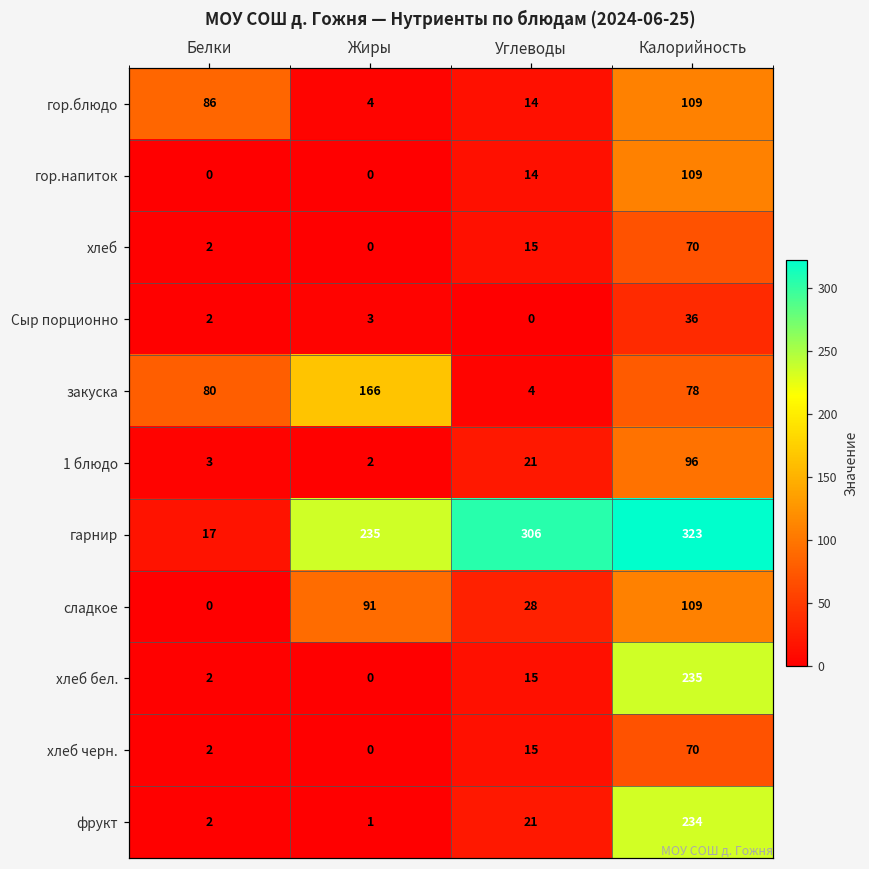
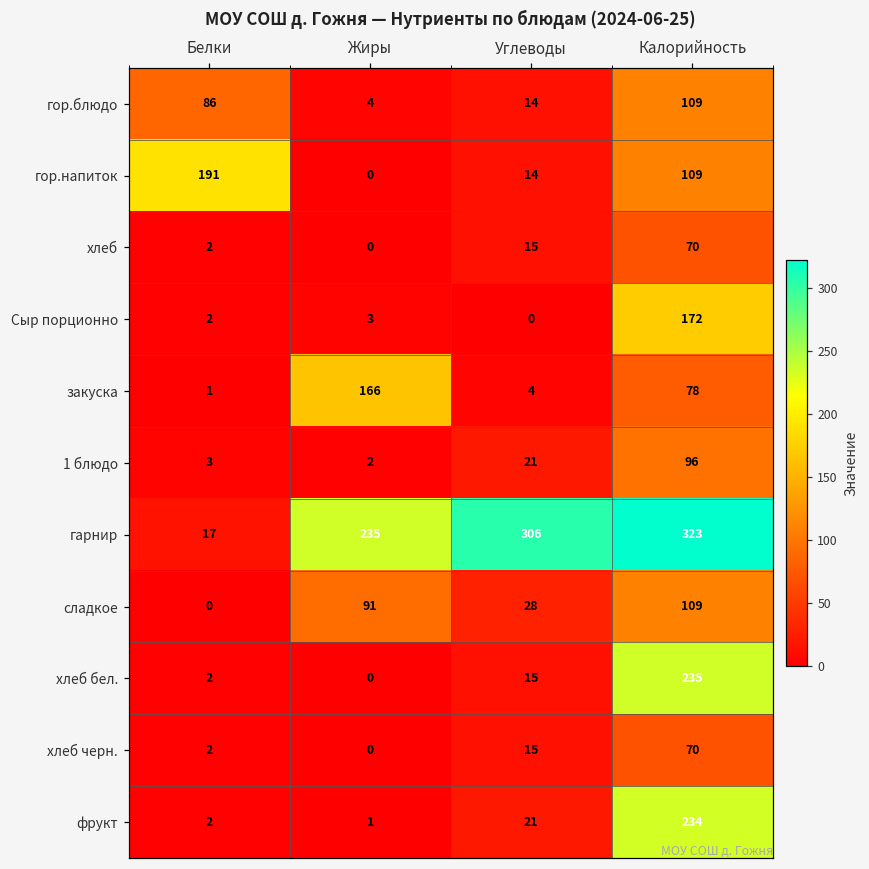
гор.напиток, Белки: 0 -> 191
Сыр порционно, Калорийность: 36 -> 172
закуска, Белки: 80 -> 1
